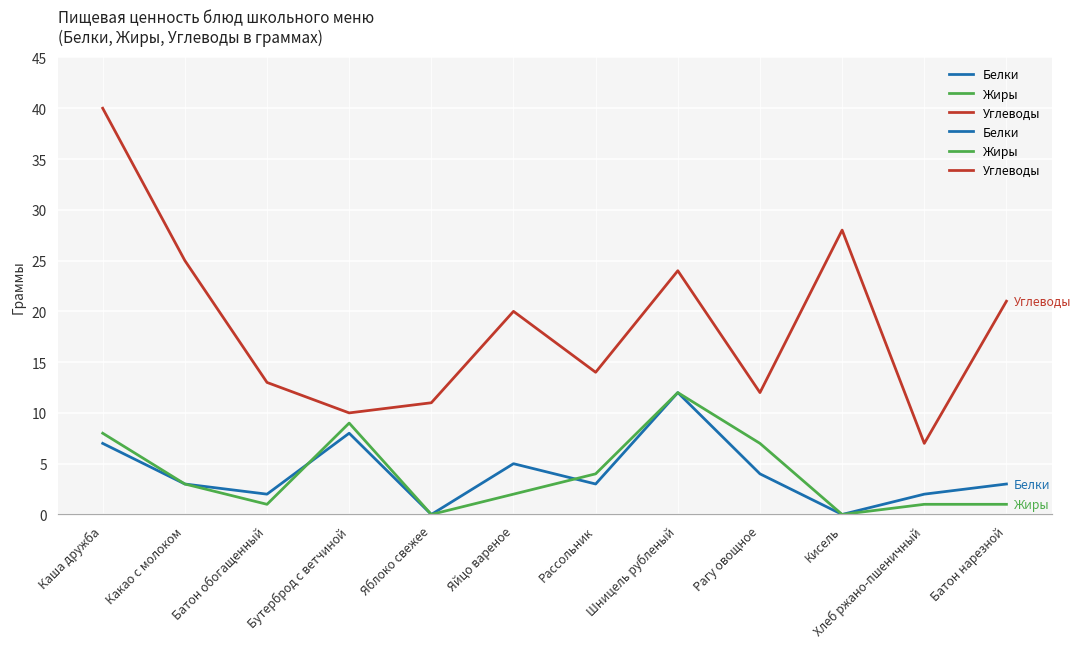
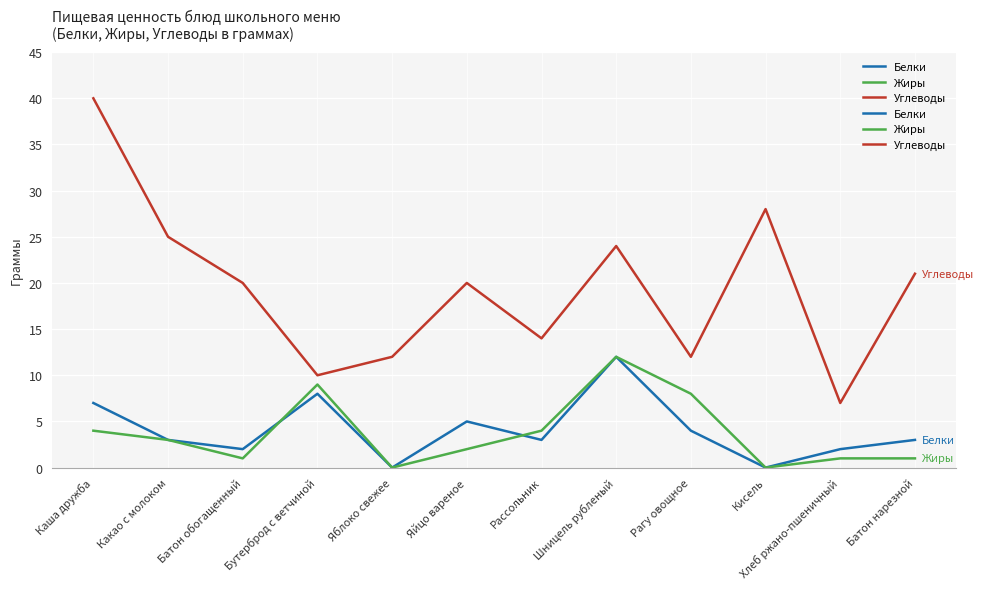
Жиры, Каша дружба: 8 -> 4
Углеводы, Батон обогащенный: 13 -> 20
Углеводы, Яблоко свежее: 11 -> 12
Жиры, Рагу овощное: 7 -> 8
